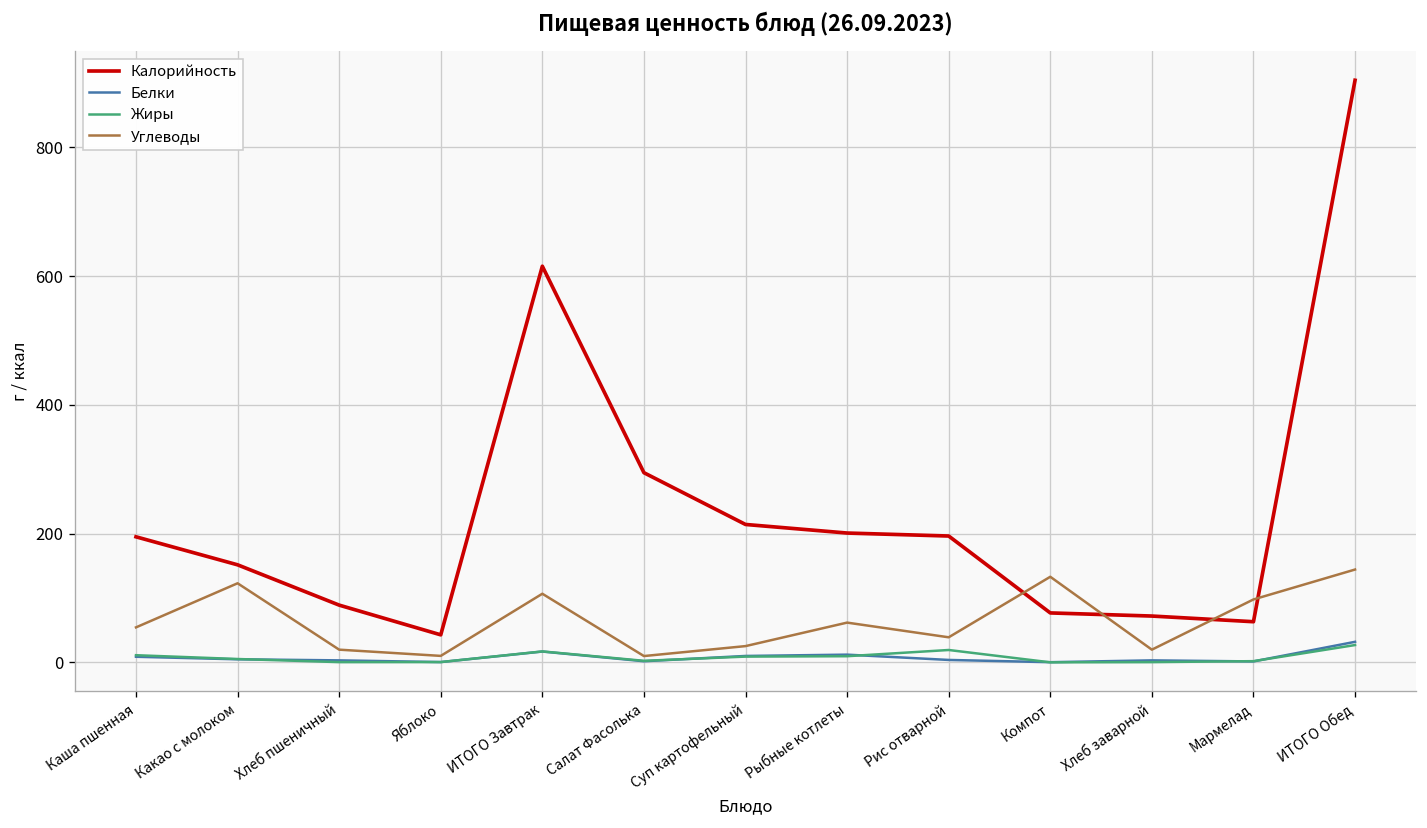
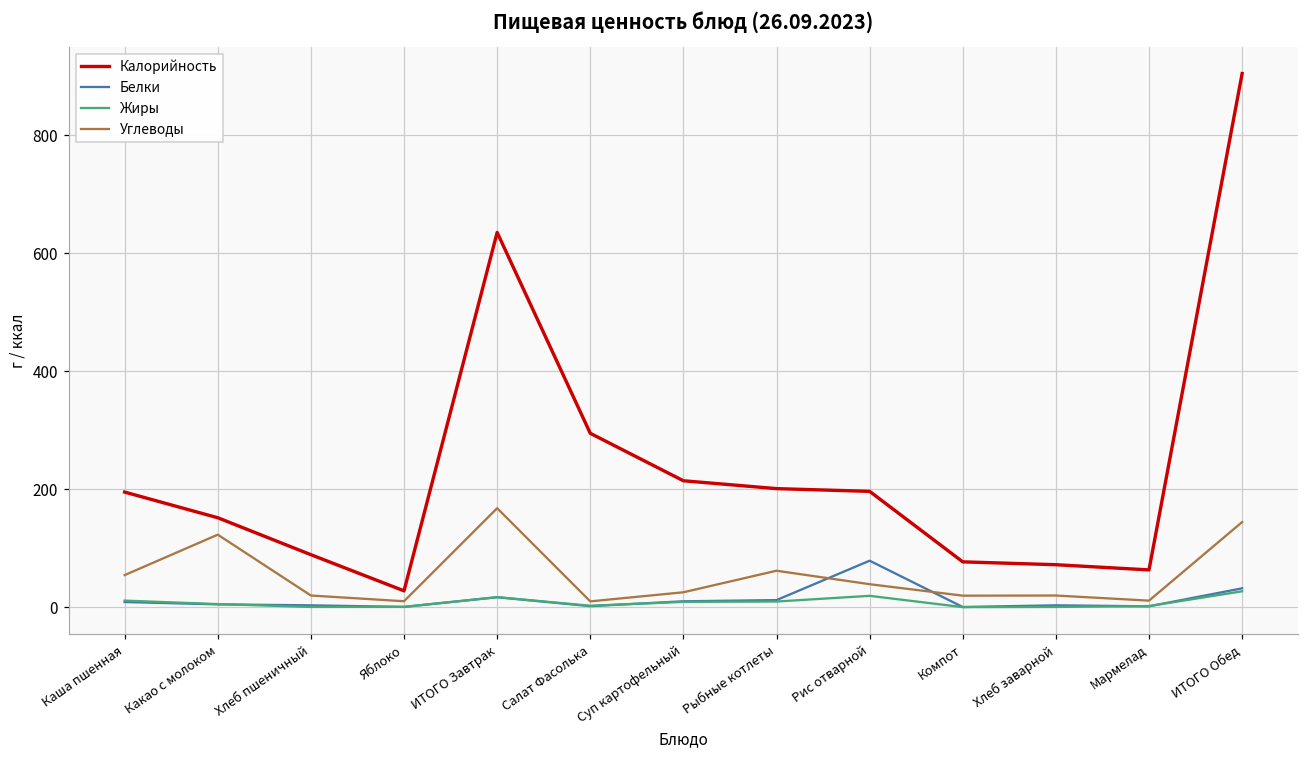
Калорийность, Яблоко: 40 -> 30
Калорийность, ИТОГО Завтрак: 620 -> 640
Углеводы, ИТОГО Завтрак: 110 -> 170
Белки, Рис отварной: 0 -> 80
Углеводы, Компот: 130 -> 20
Углеводы, Мармелад: 100 -> 10
